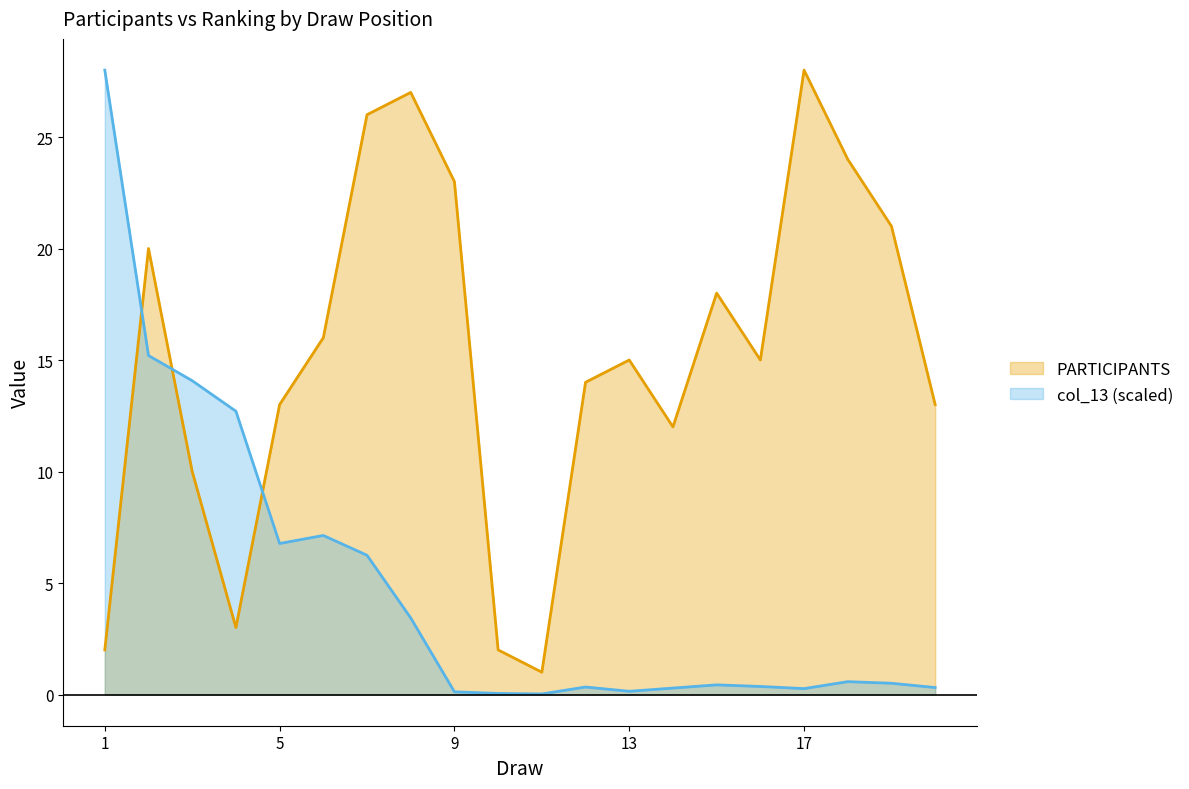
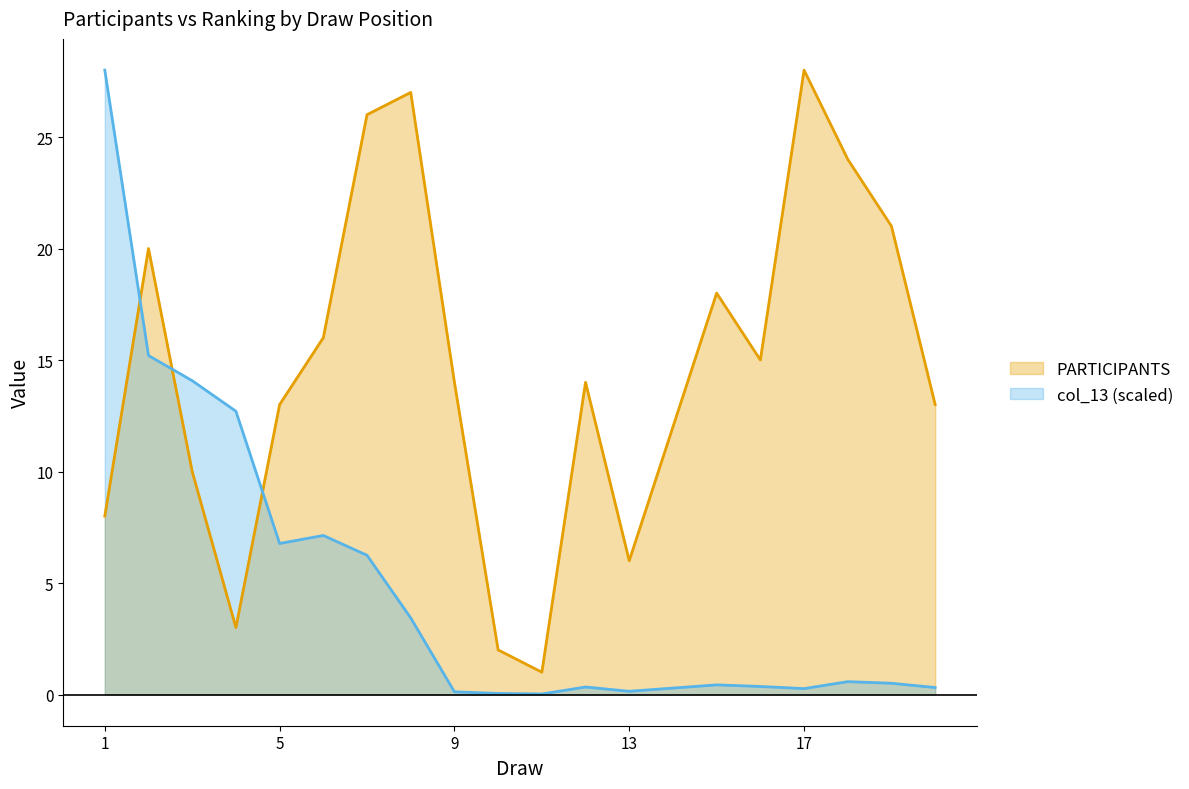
PARTICIPANTS, 1: 2 -> 8
PARTICIPANTS, 9: 23 -> 14
PARTICIPANTS, 13: 15 -> 6
